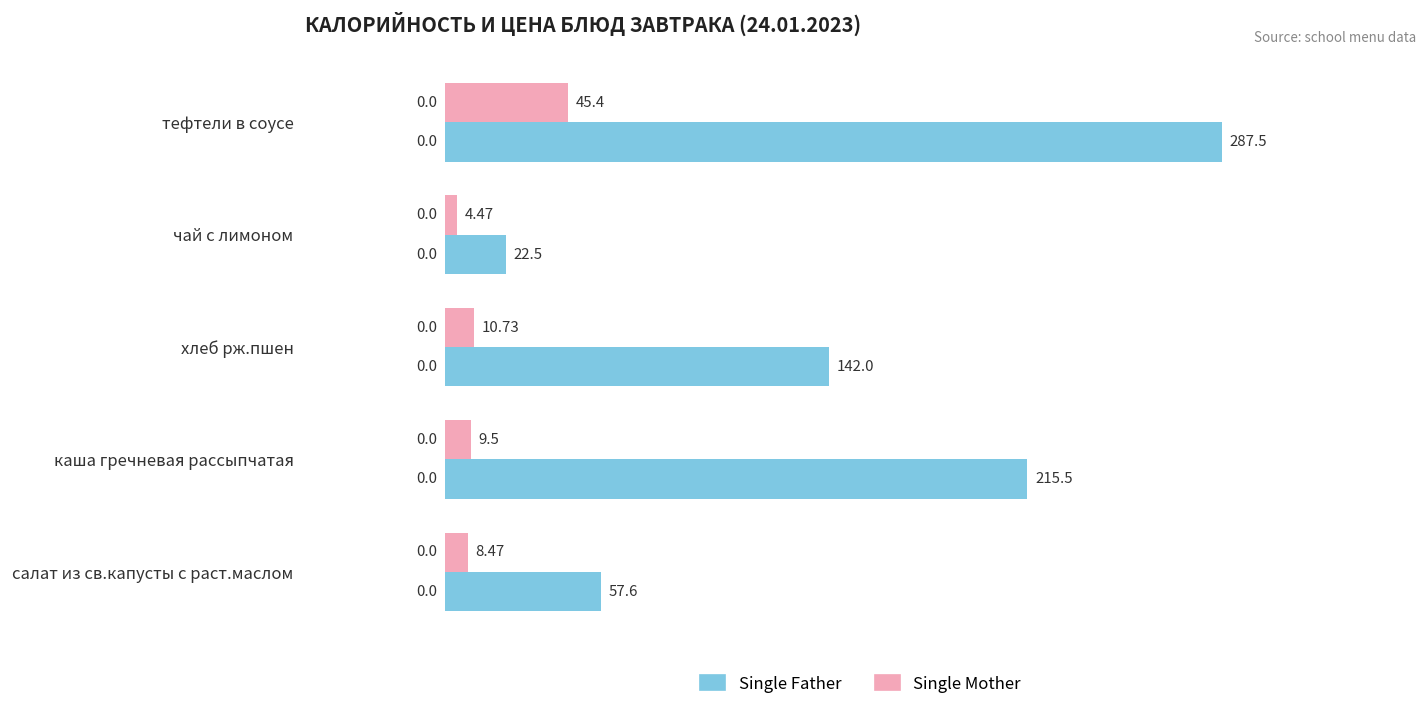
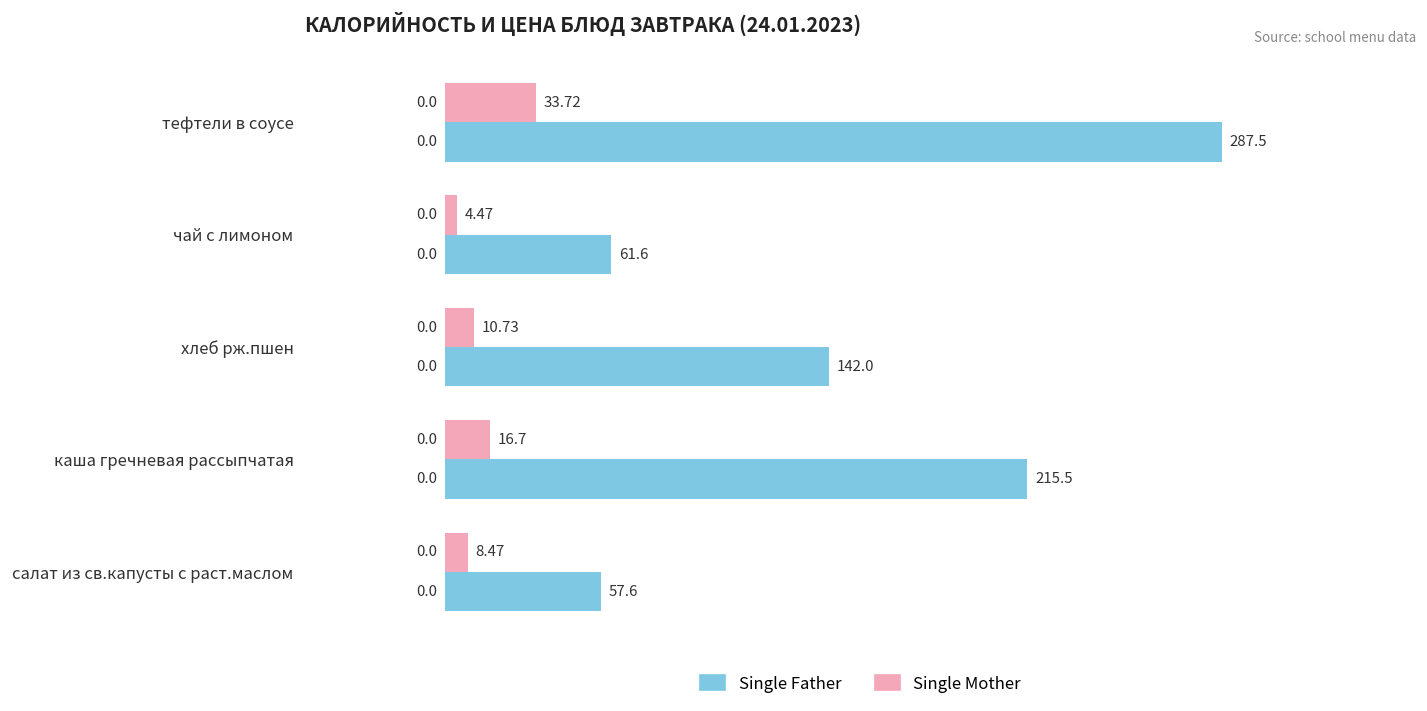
Single Mother, тефтели в соусе: 45.4 -> 33.72
Single Father, чай с лимоном: 22.5 -> 61.6
Single Mother, каша гречневая рассыпчатая: 9.5 -> 16.7
